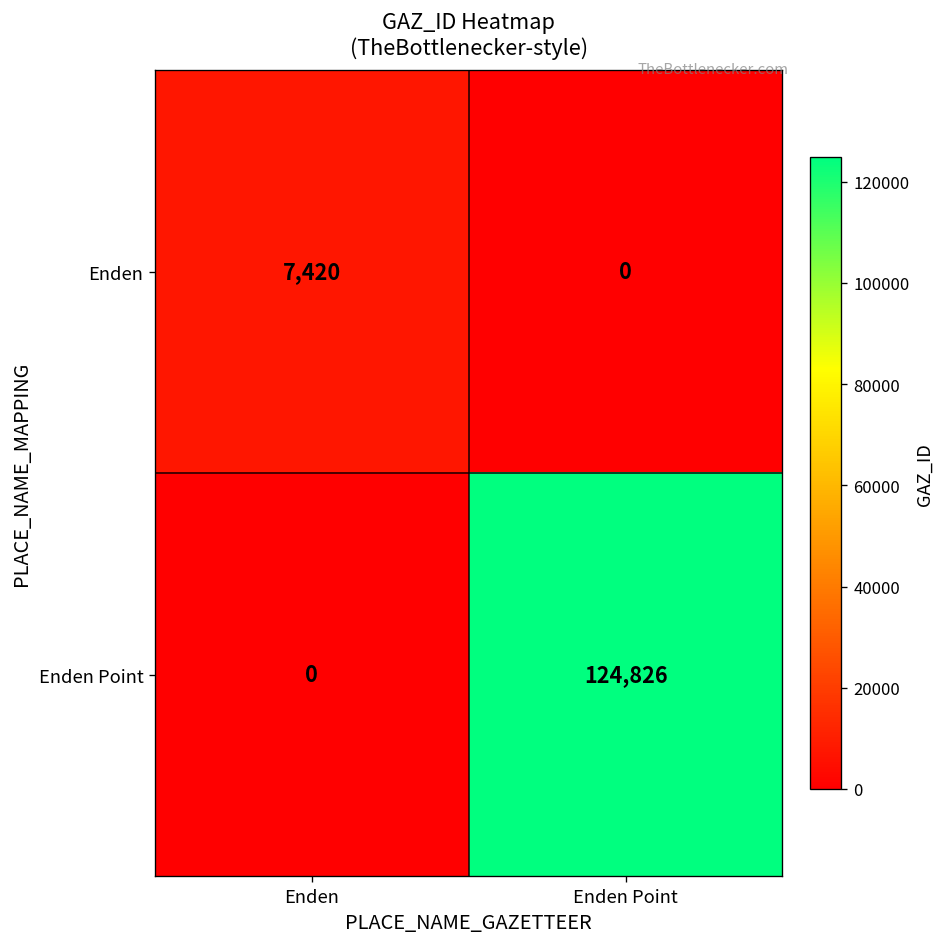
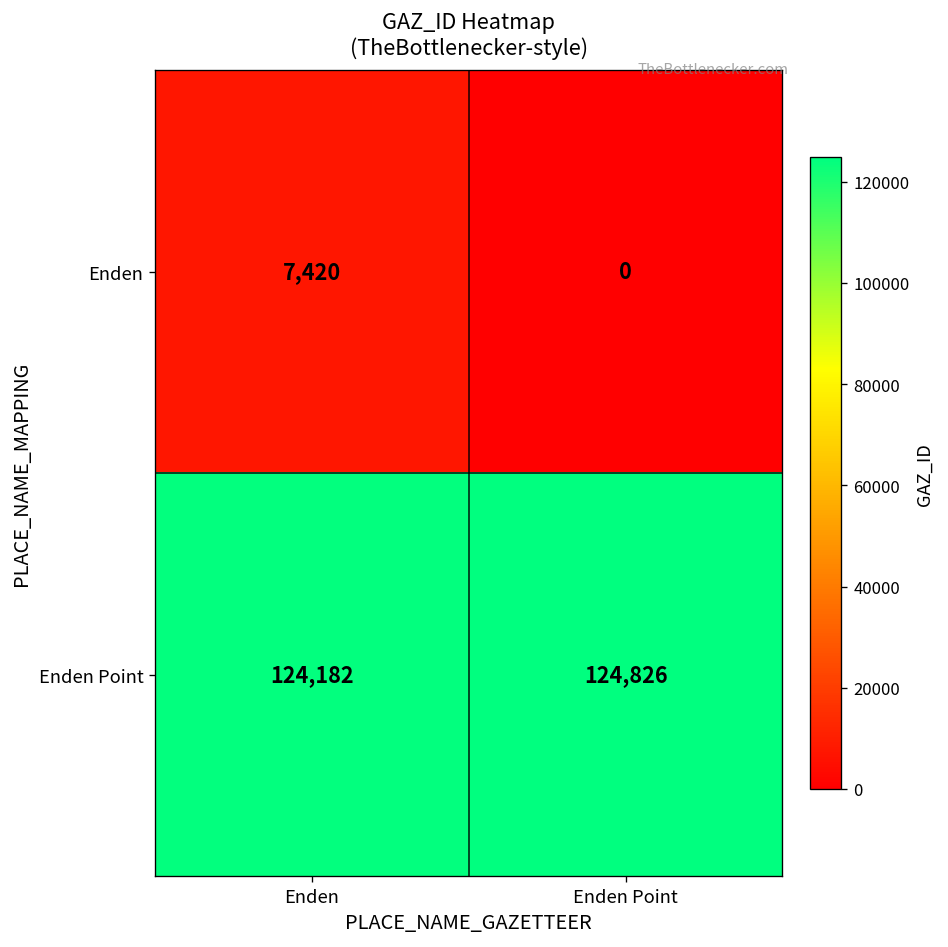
Enden Point, Enden: 0 -> 124,182
